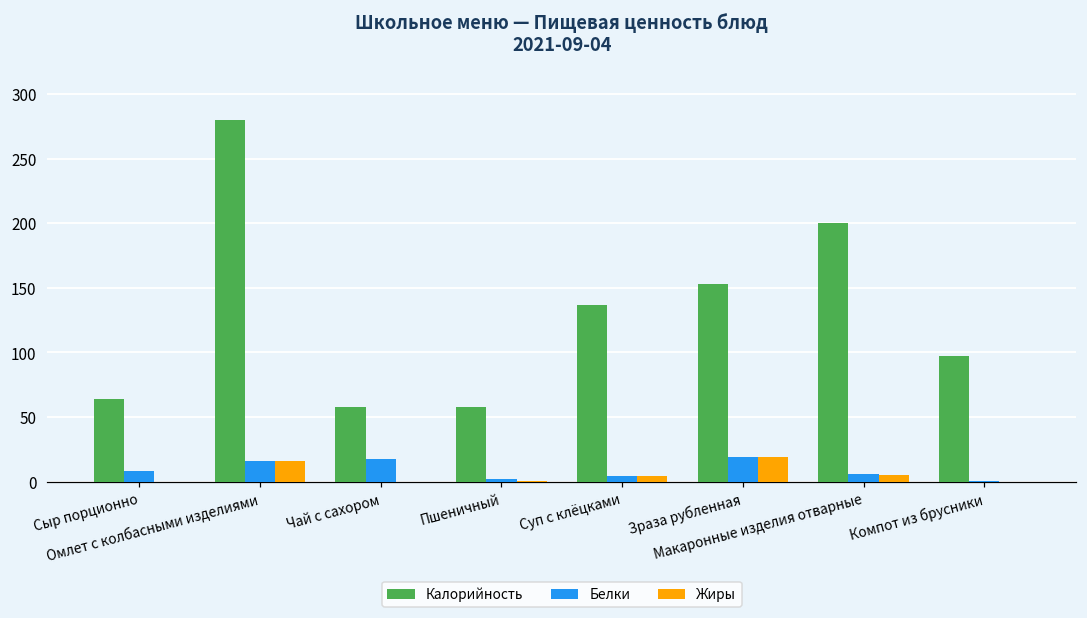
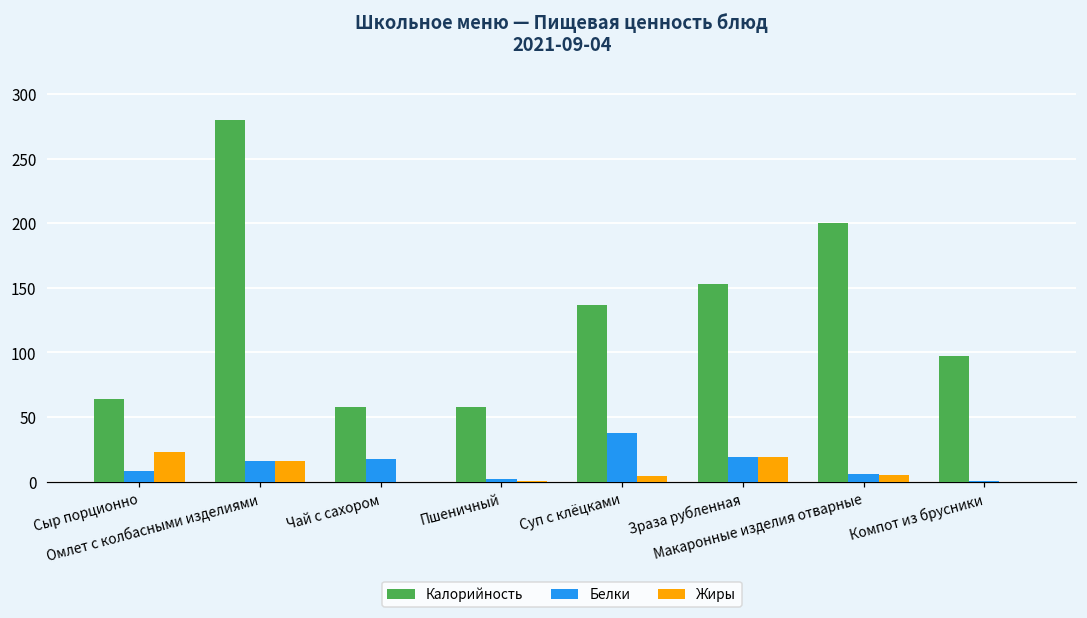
Жиры, Сыр порционно: 0 -> 23
Белки, Суп с клёцками: 4 -> 38
